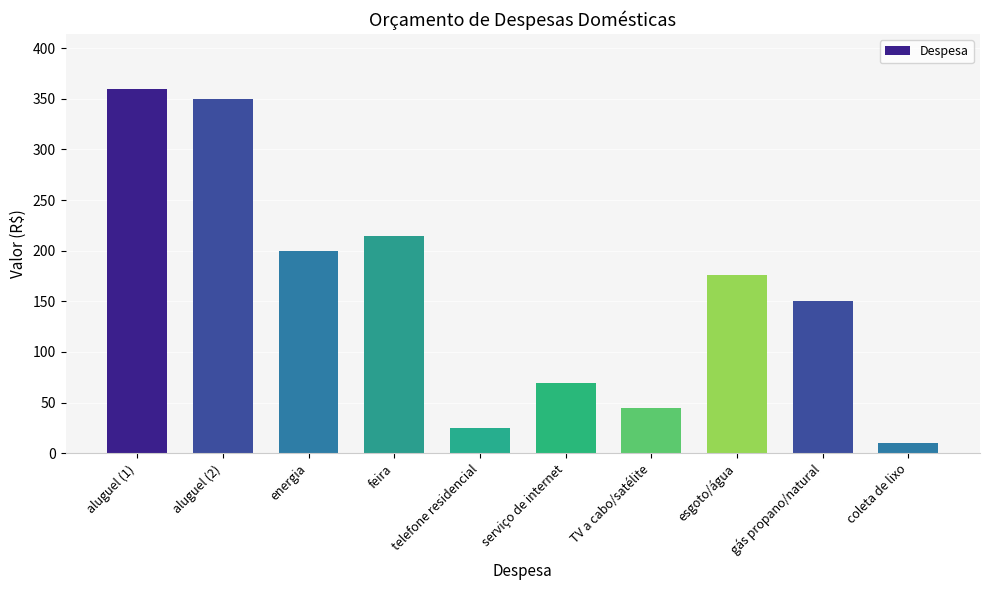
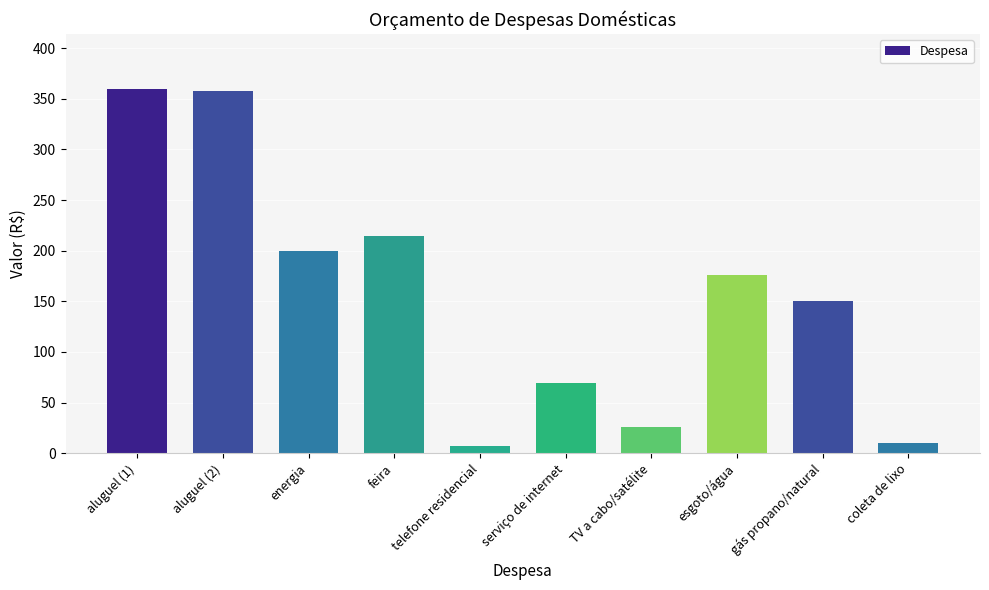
aluguel (2): 350 -> 358
telefone residencial: 25 -> 7
TV a cabo/satélite: 45 -> 26
